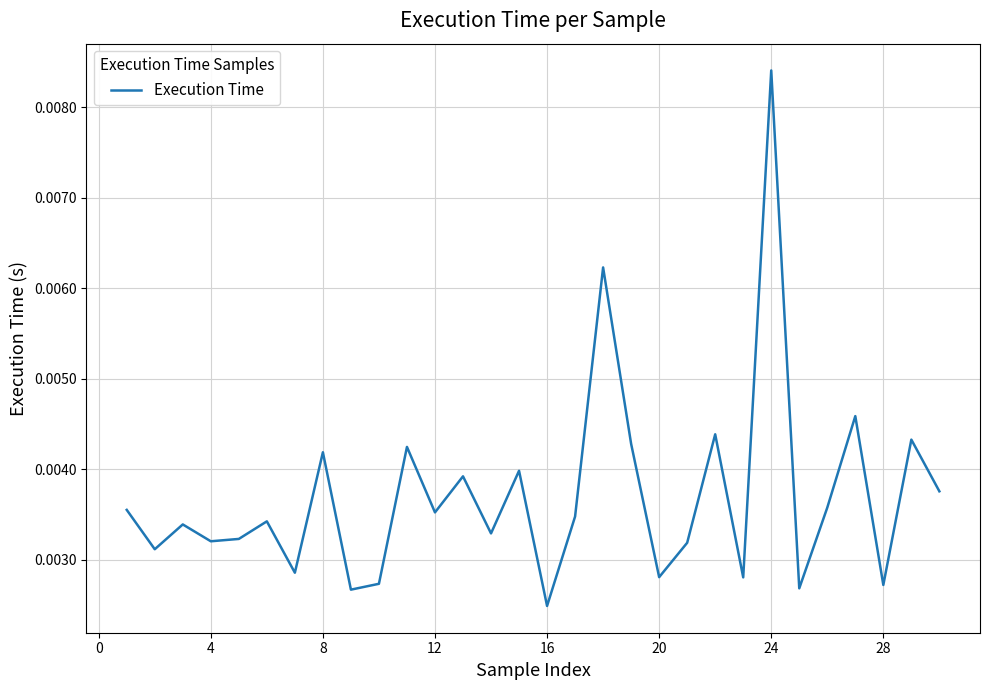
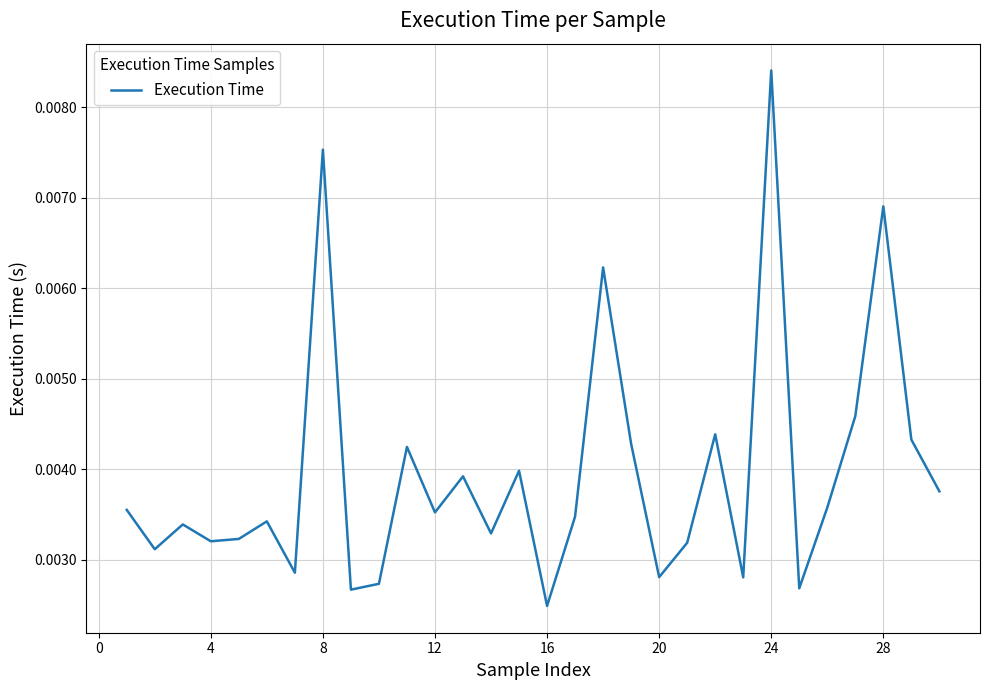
8: 0.0042 -> 0.0075
28: 0.0027 -> 0.0069
